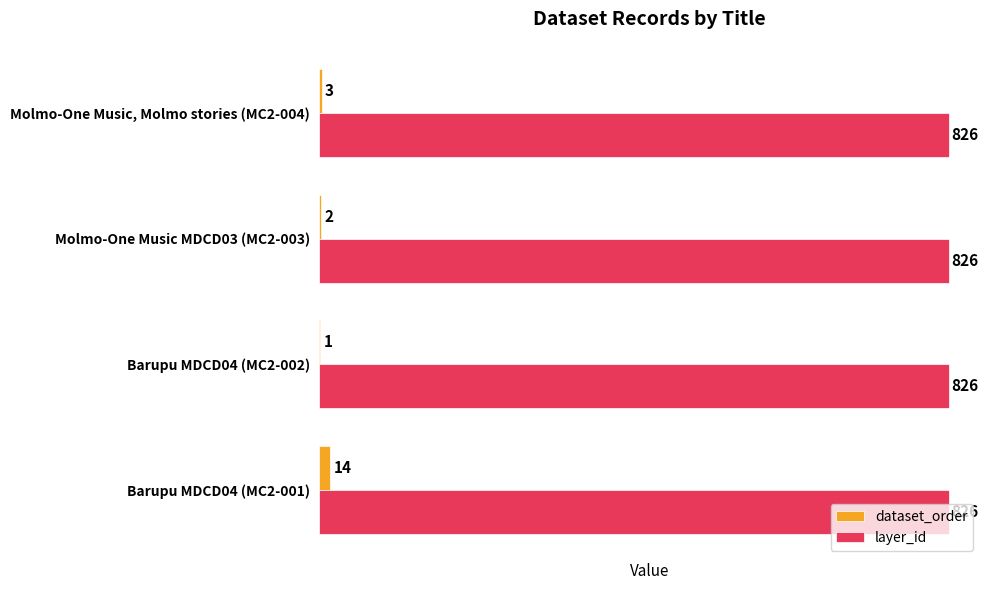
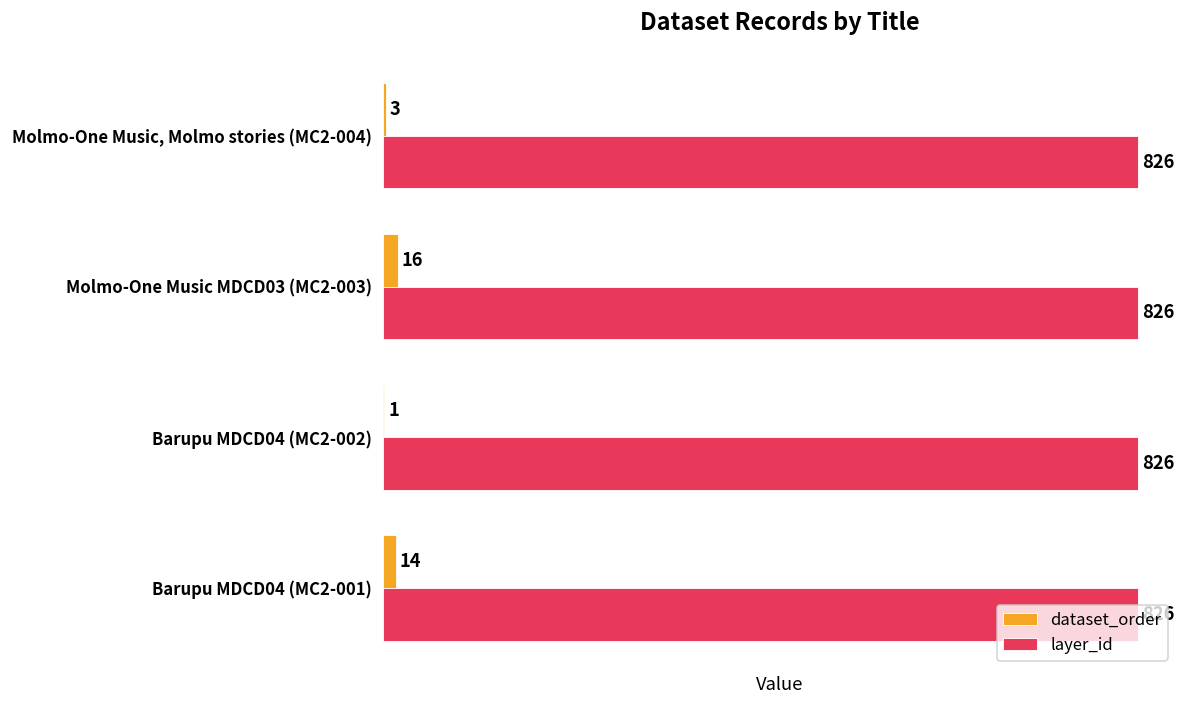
dataset_order, Molmo-One Music MDCD03 (MC2-003): 2 -> 16
